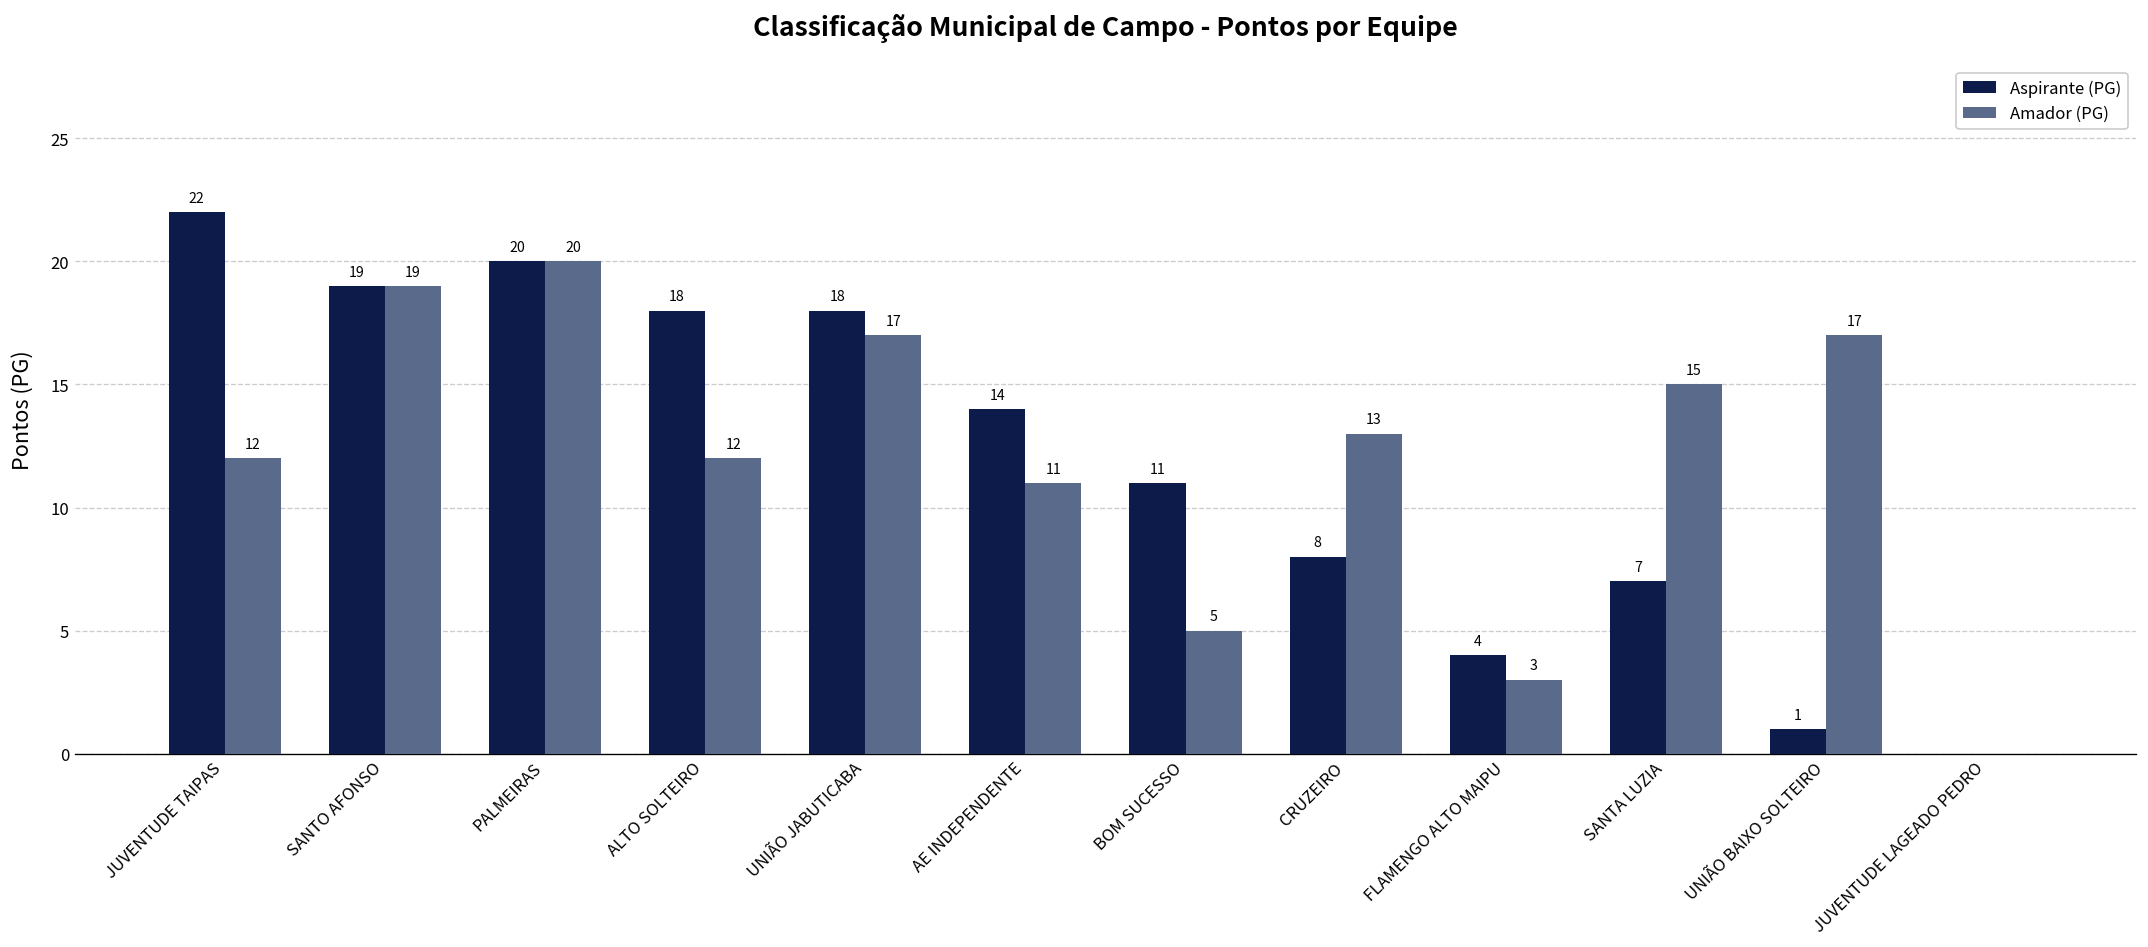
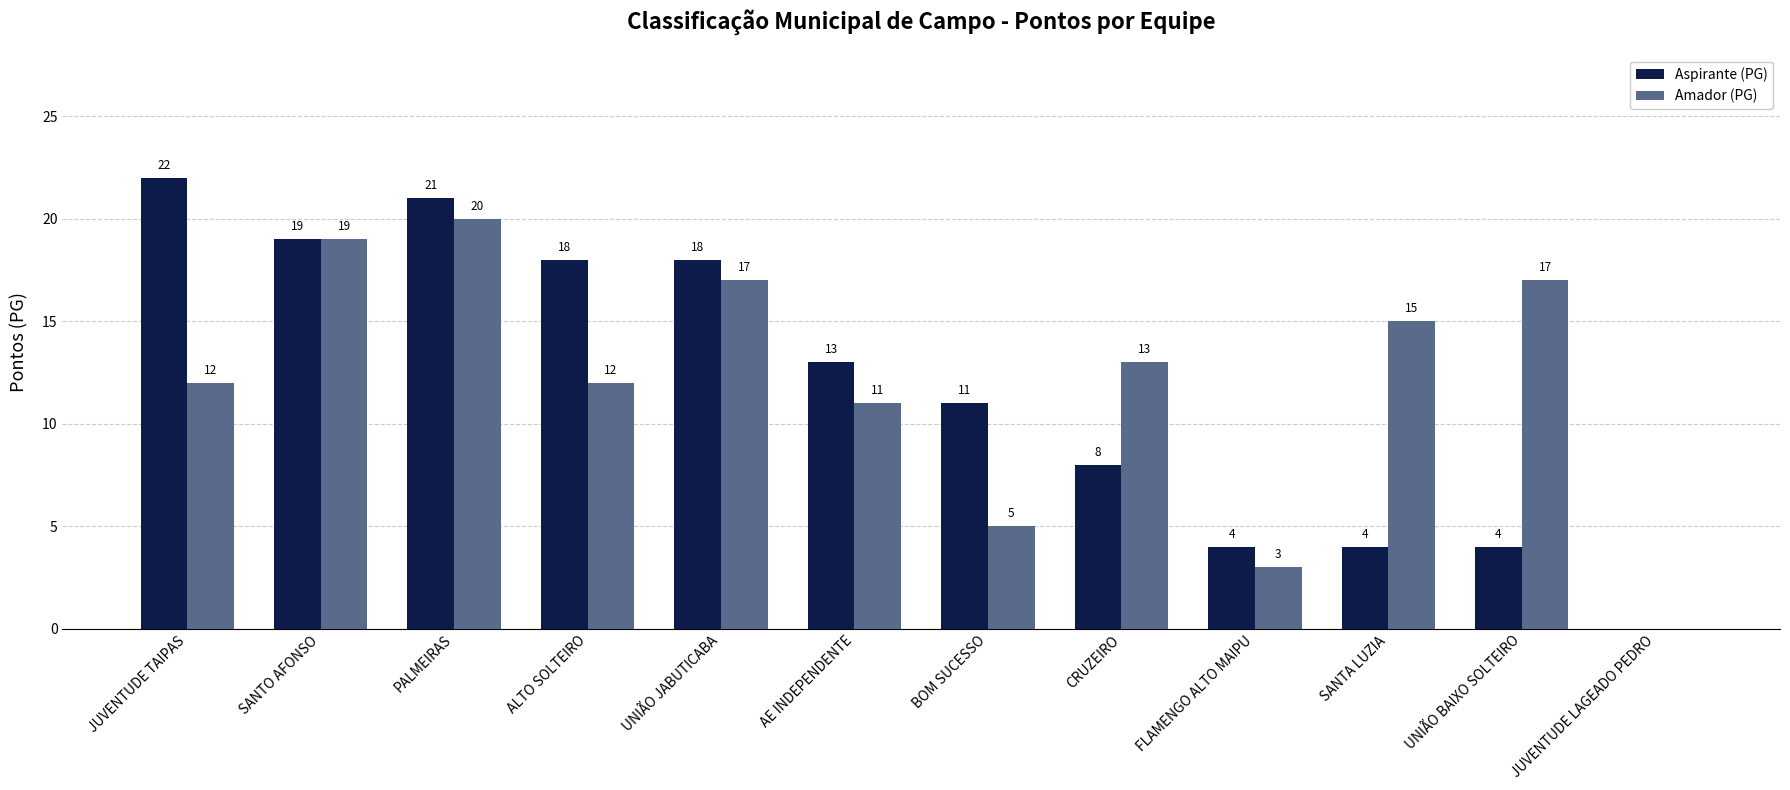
Aspirante (PG), PALMEIRAS: 20 -> 21
Aspirante (PG), AE INDEPENDENTE: 14 -> 13
Aspirante (PG), SANTA LUZIA: 7 -> 4
Aspirante (PG), UNIÃO BAIXO SOLTEIRO: 1 -> 4
